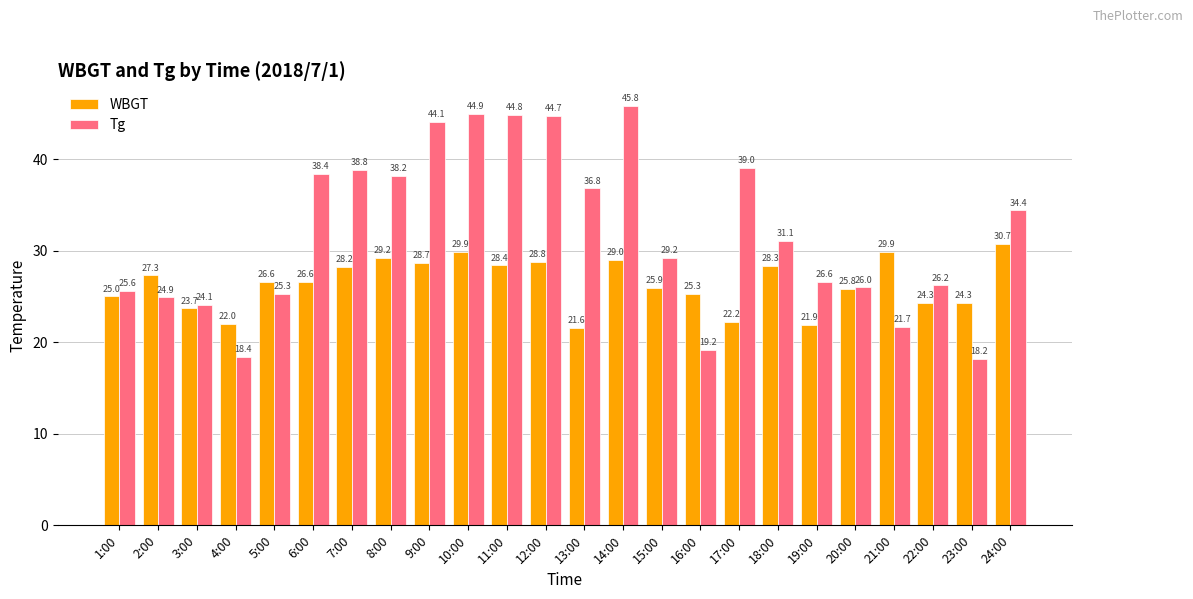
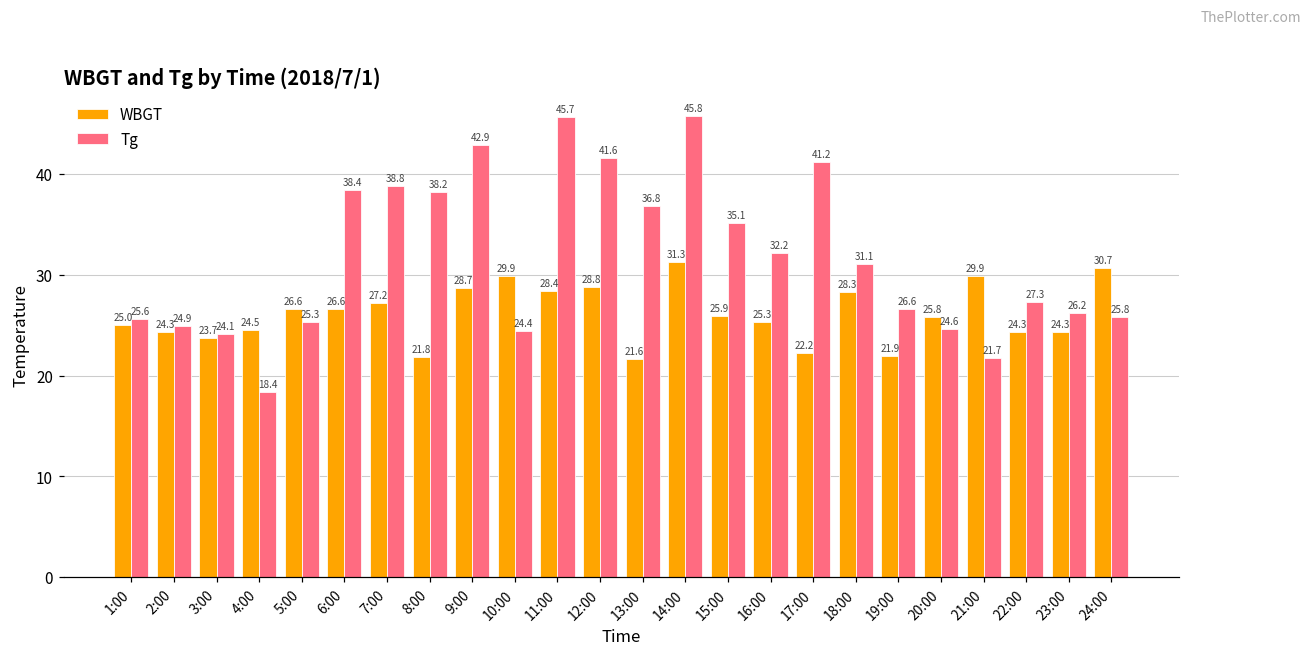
WBGT, 2:00: 27.3 -> 24.3
WBGT, 4:00: 22.0 -> 24.5
WBGT, 7:00: 28.2 -> 27.2
WBGT, 8:00: 29.2 -> 21.8
Tg, 9:00: 44.1 -> 42.9
Tg, 10:00: 44.9 -> 24.4
Tg, 11:00: 44.8 -> 45.7
Tg, 12:00: 44.7 -> 41.6
WBGT, 14:00: 29.0 -> 31.3
Tg, 15:00: 29.2 -> 35.1
Tg, 16:00: 19.2 -> 32.2
Tg, 17:00: 39.0 -> 41.2
Tg, 20:00: 26.0 -> 24.6
Tg, 22:00: 26.2 -> 27.3
Tg, 23:00: 18.2 -> 26.2
Tg, 24:00: 34.4 -> 25.8
